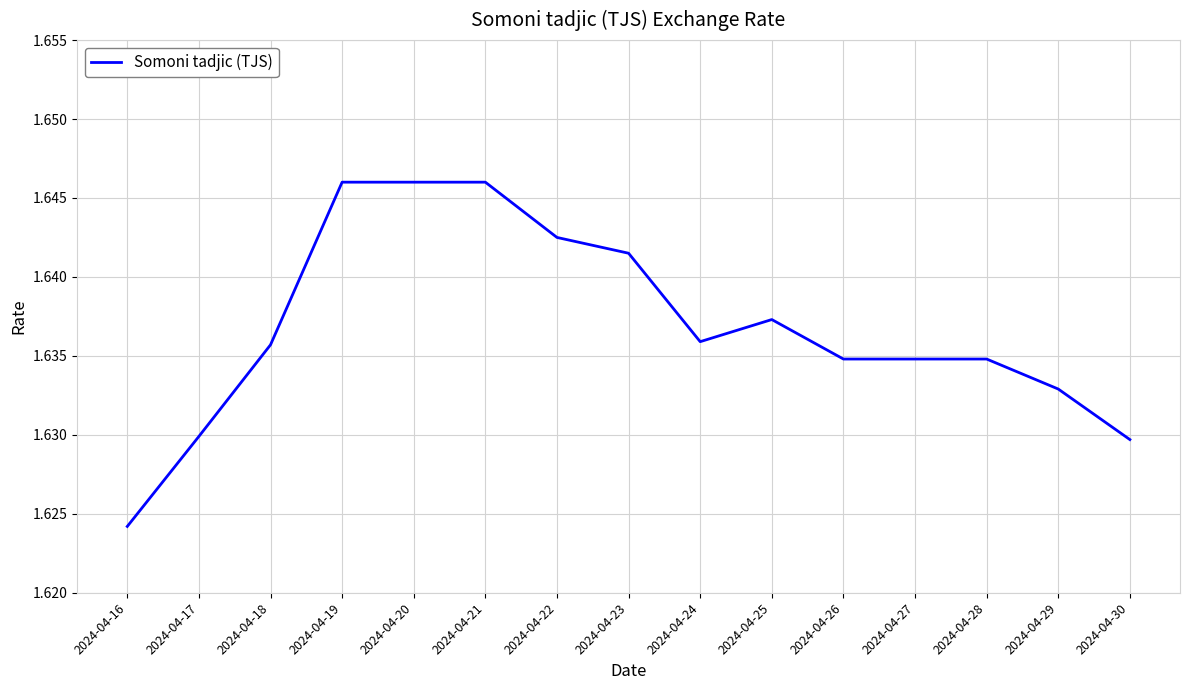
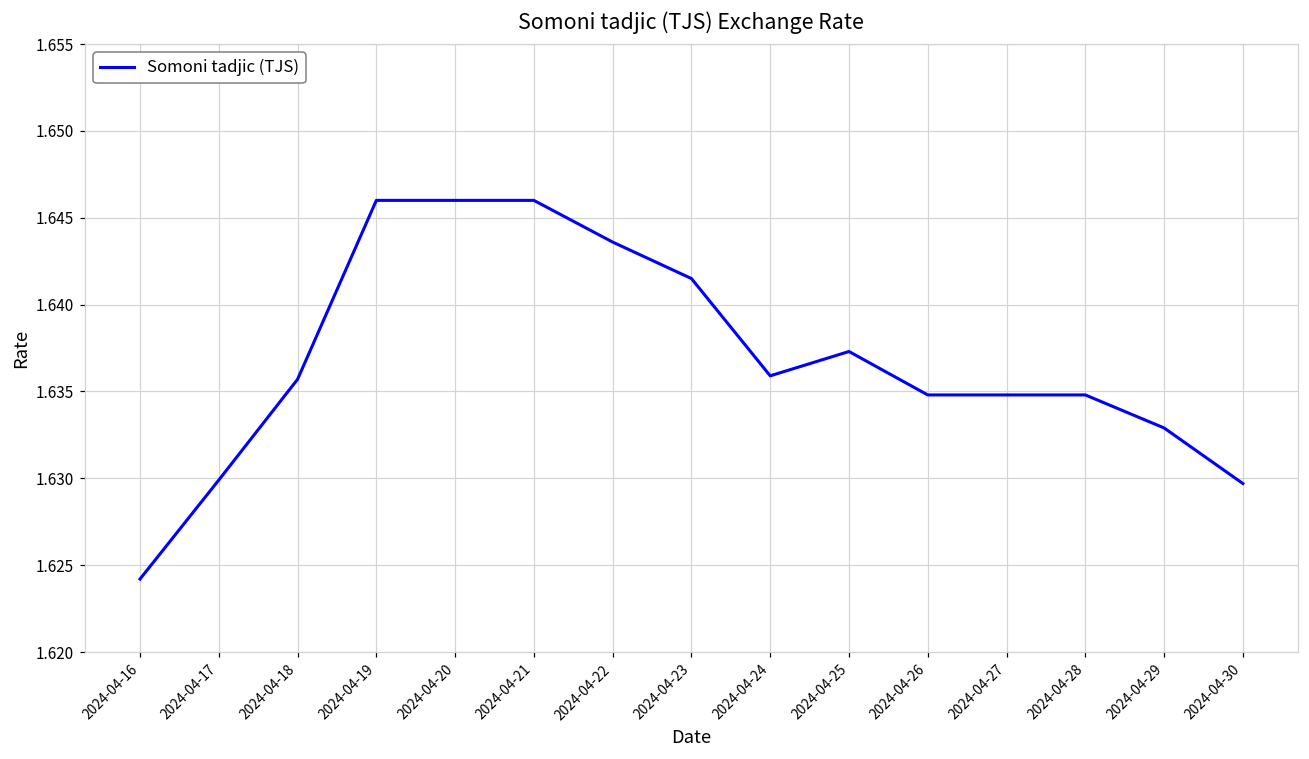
2024-04-22: 1.6425 -> 1.6436
